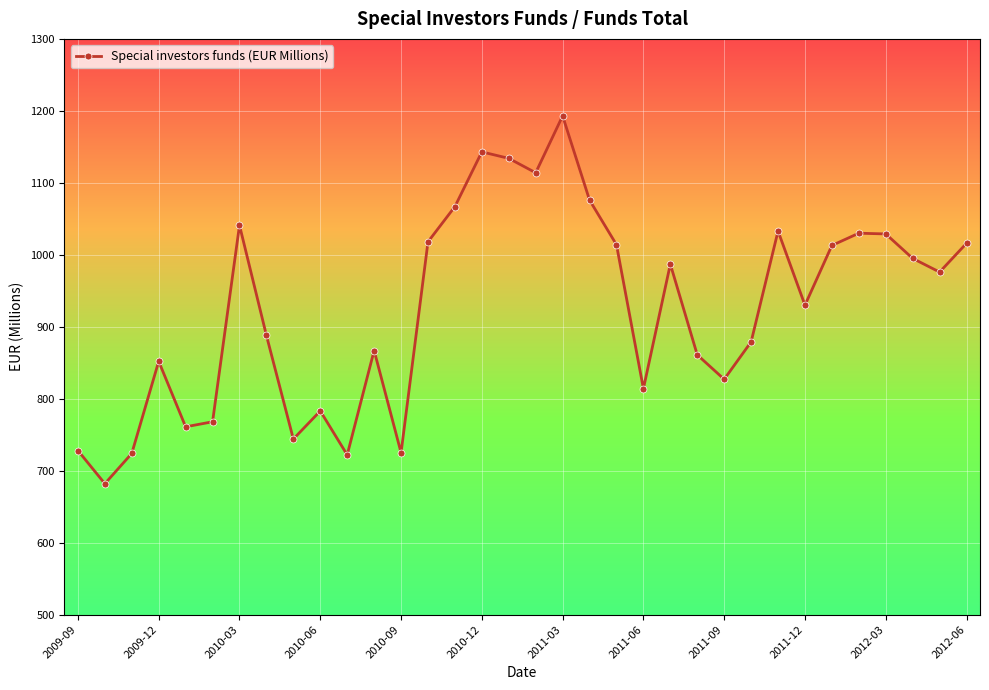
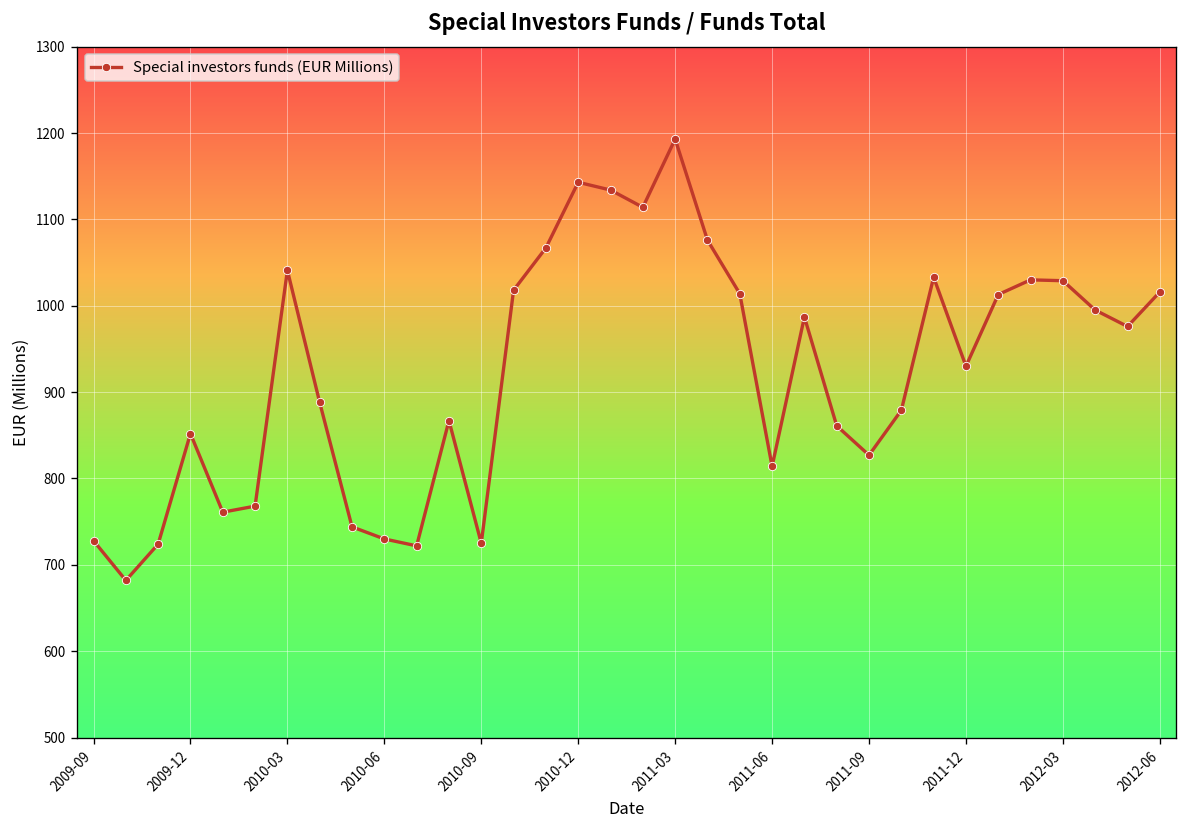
2010-06: 780 -> 730
